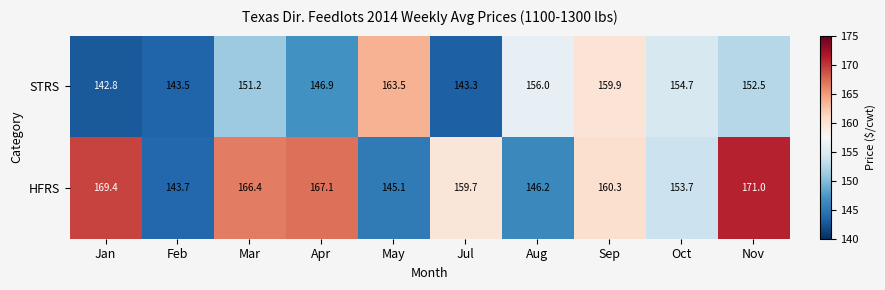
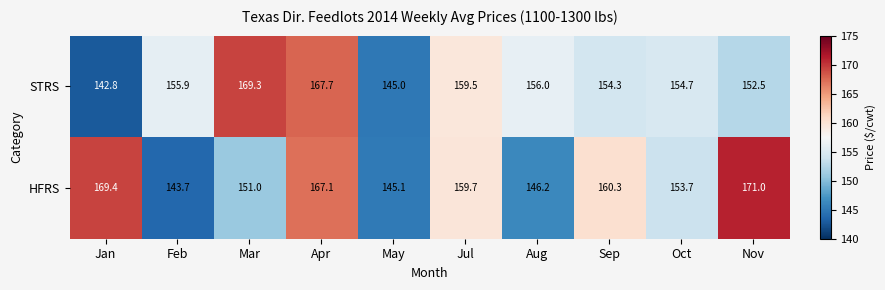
STRS, Feb: 143.5 -> 155.9
STRS, Mar: 151.2 -> 169.3
STRS, Apr: 146.9 -> 167.7
STRS, May: 163.5 -> 145.0
STRS, Jul: 143.3 -> 159.5
STRS, Sep: 159.9 -> 154.3
HFRS, Mar: 166.4 -> 151.0
